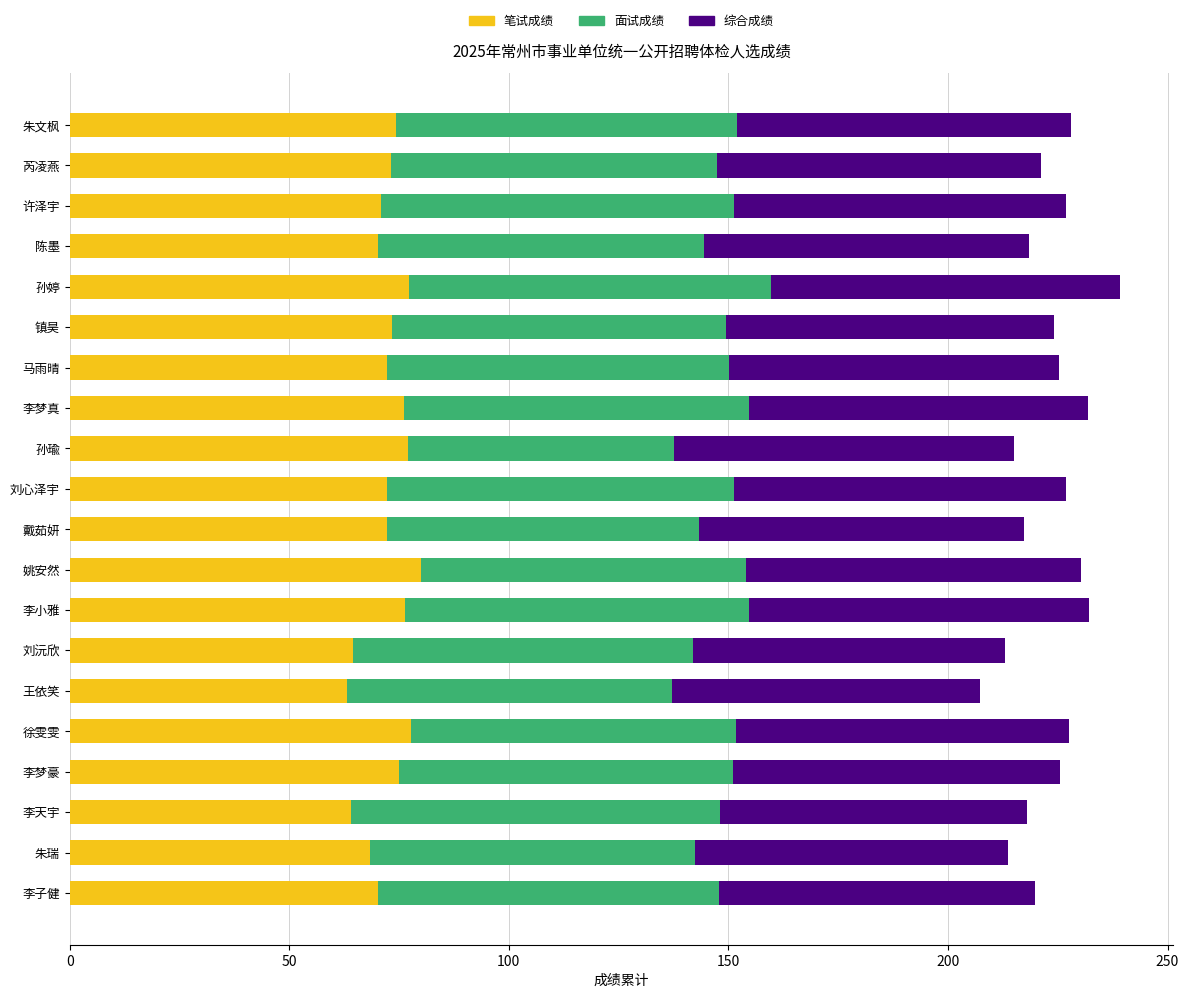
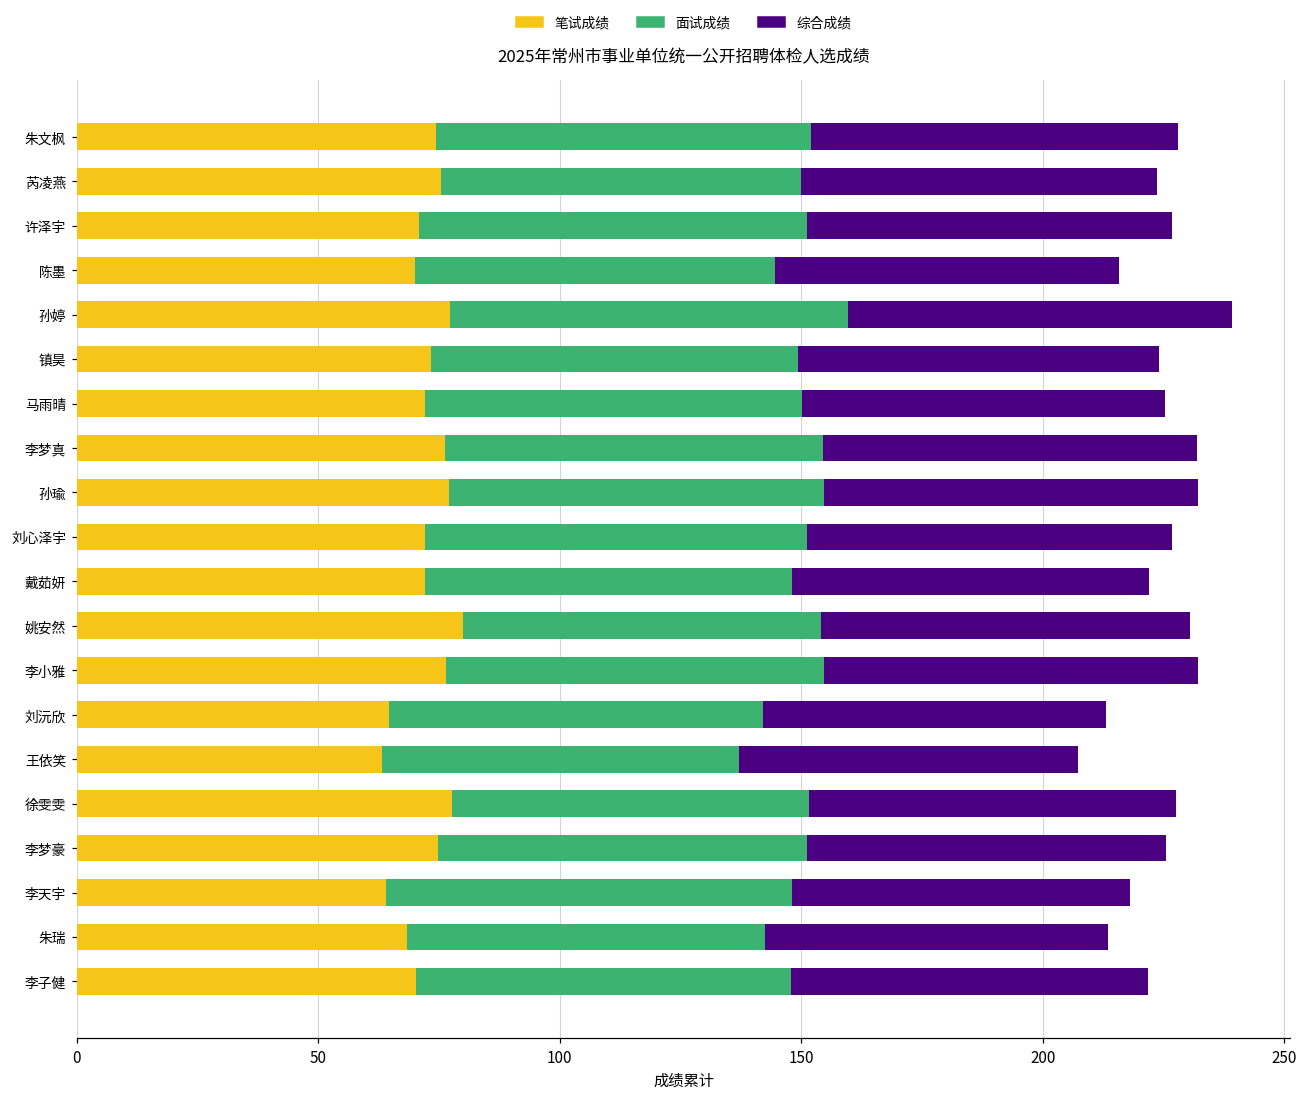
笔试成绩, 芮凌燕: 73 -> 76
综合成绩, 陈墨: 74 -> 71
面试成绩, 孙瑜: 61 -> 78
面试成绩, 戴茹妍: 71 -> 76
综合成绩, 李子健: 72 -> 74
